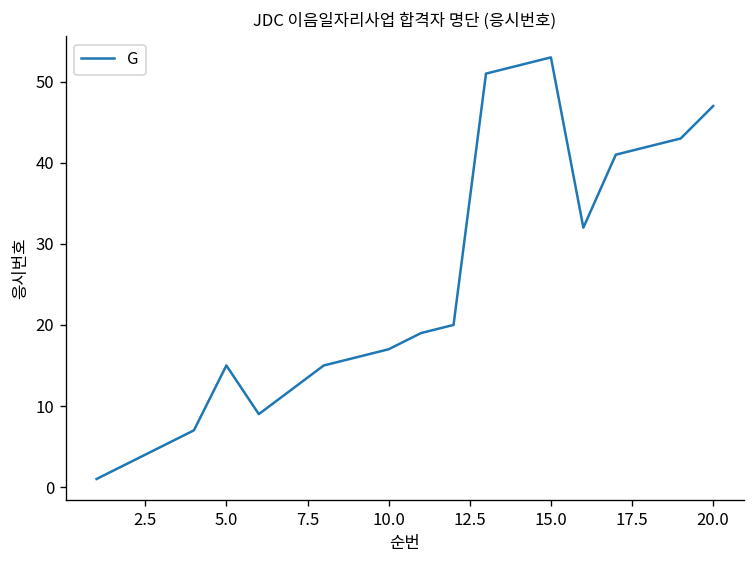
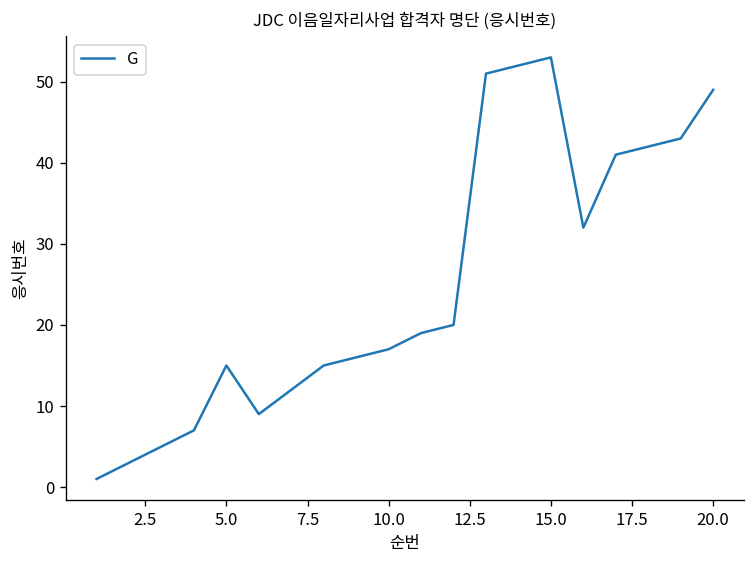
20.0: 47 -> 49
